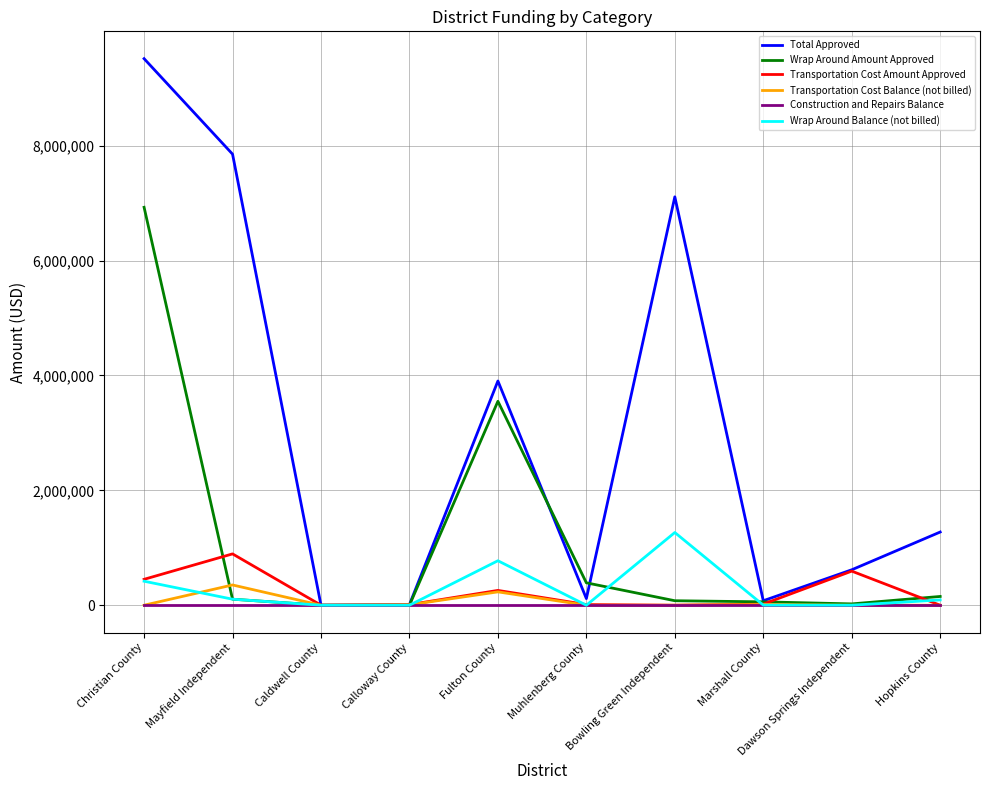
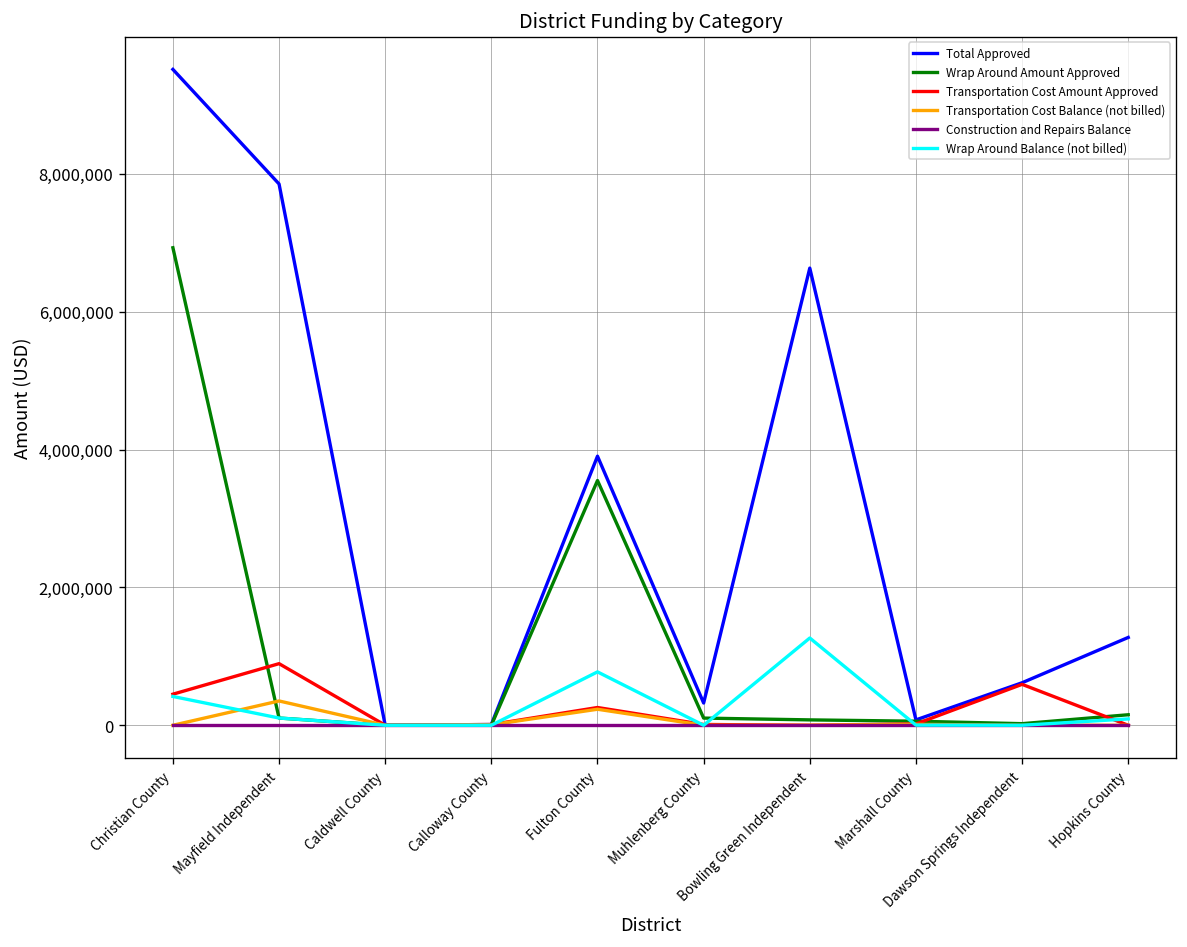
Total Approved, Muhlenberg County: 100,000 -> 300,000
Wrap Around Amount Approved, Muhlenberg County: 400,000 -> 100,000
Total Approved, Bowling Green Independent: 7,100,000 -> 6,600,000
